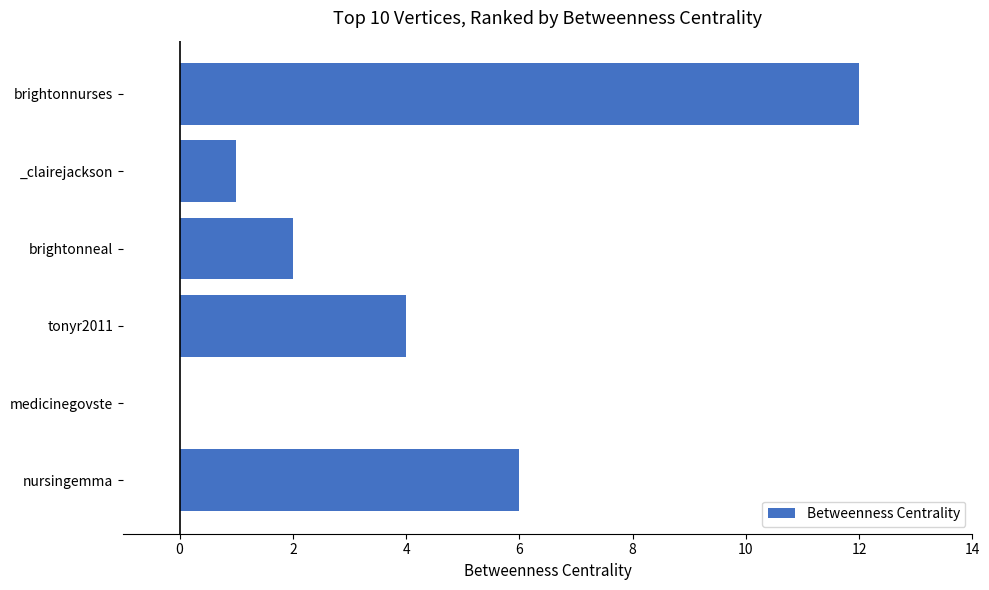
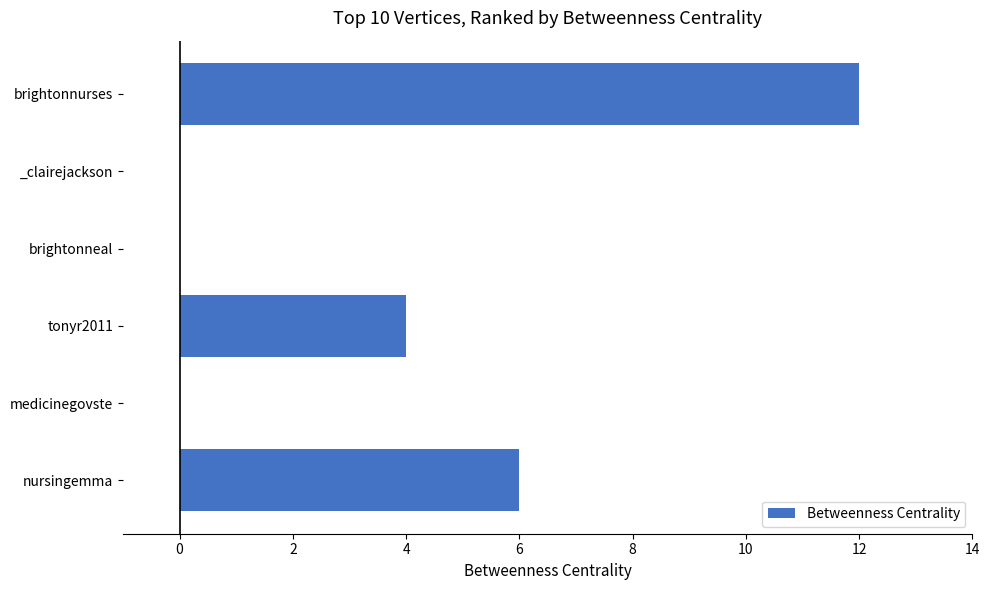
_clairejackson: 1 -> 0
brightonneal: 2 -> 0
